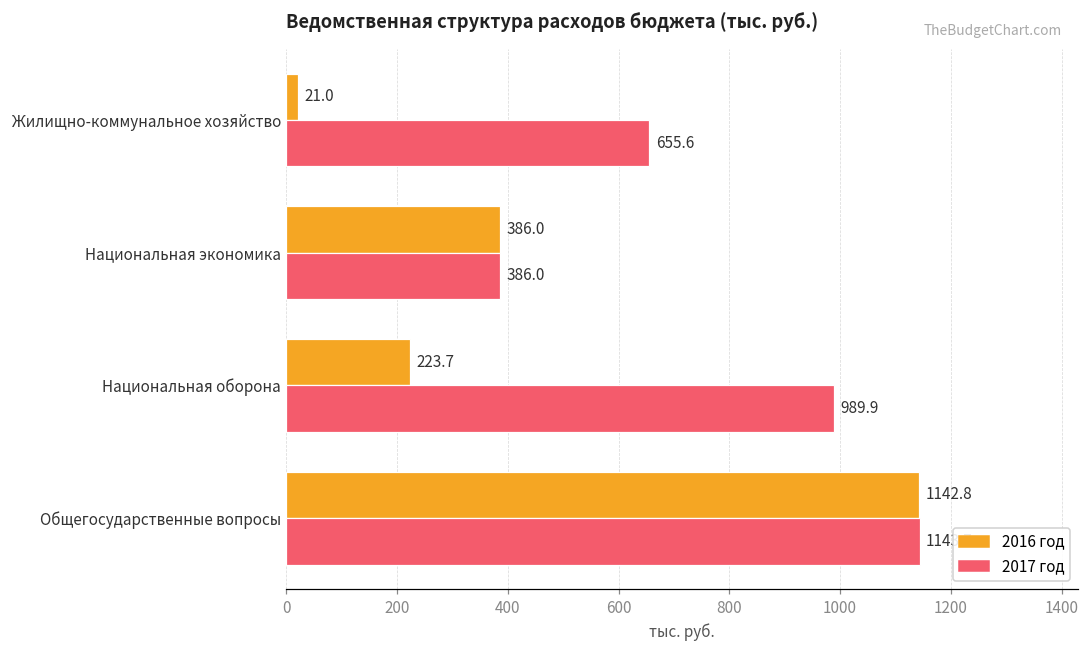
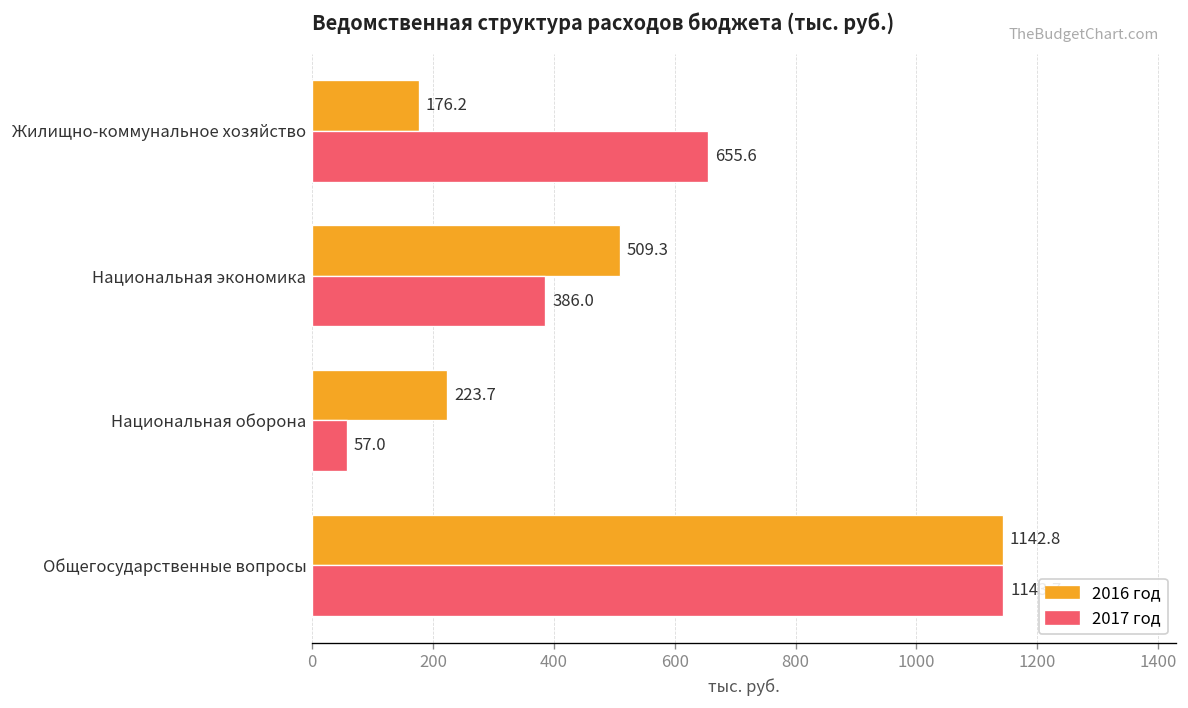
2016 год, Жилищно-коммунальное хозяйство: 21.0 -> 176.2
2016 год, Национальная экономика: 386.0 -> 509.3
2017 год, Национальная оборона: 989.9 -> 57.0
